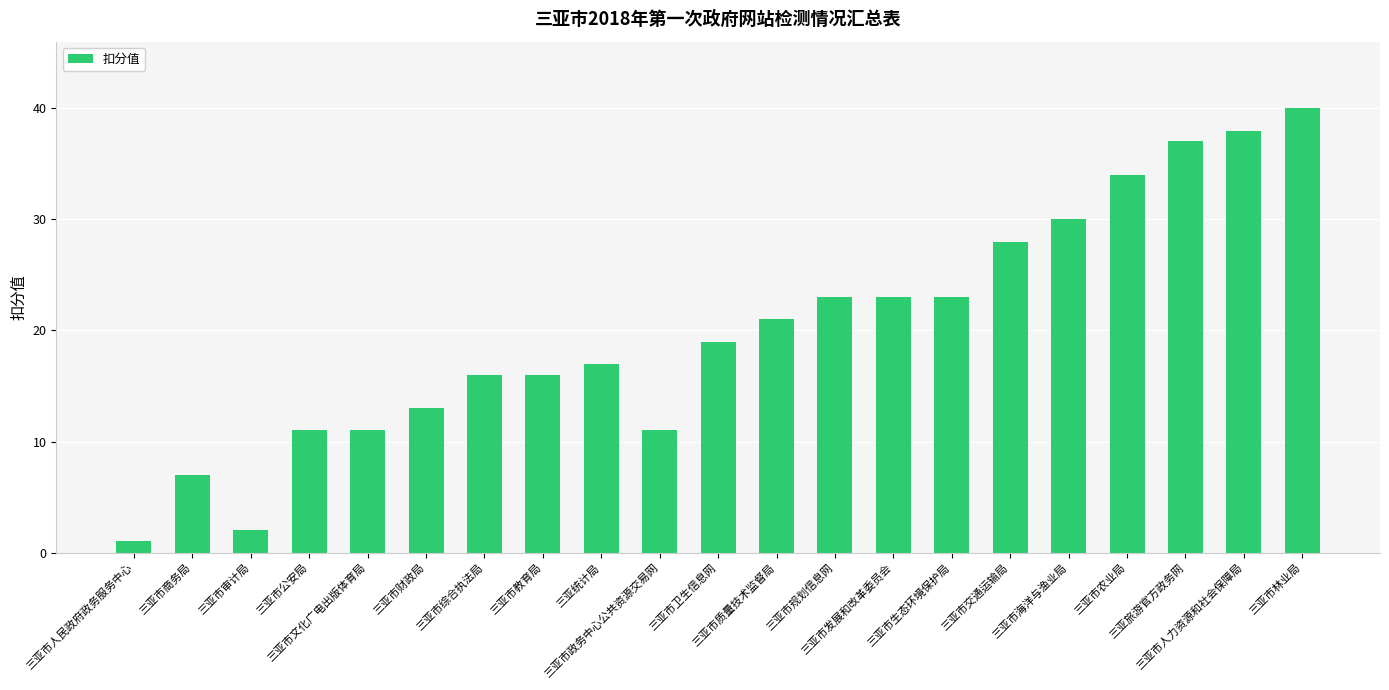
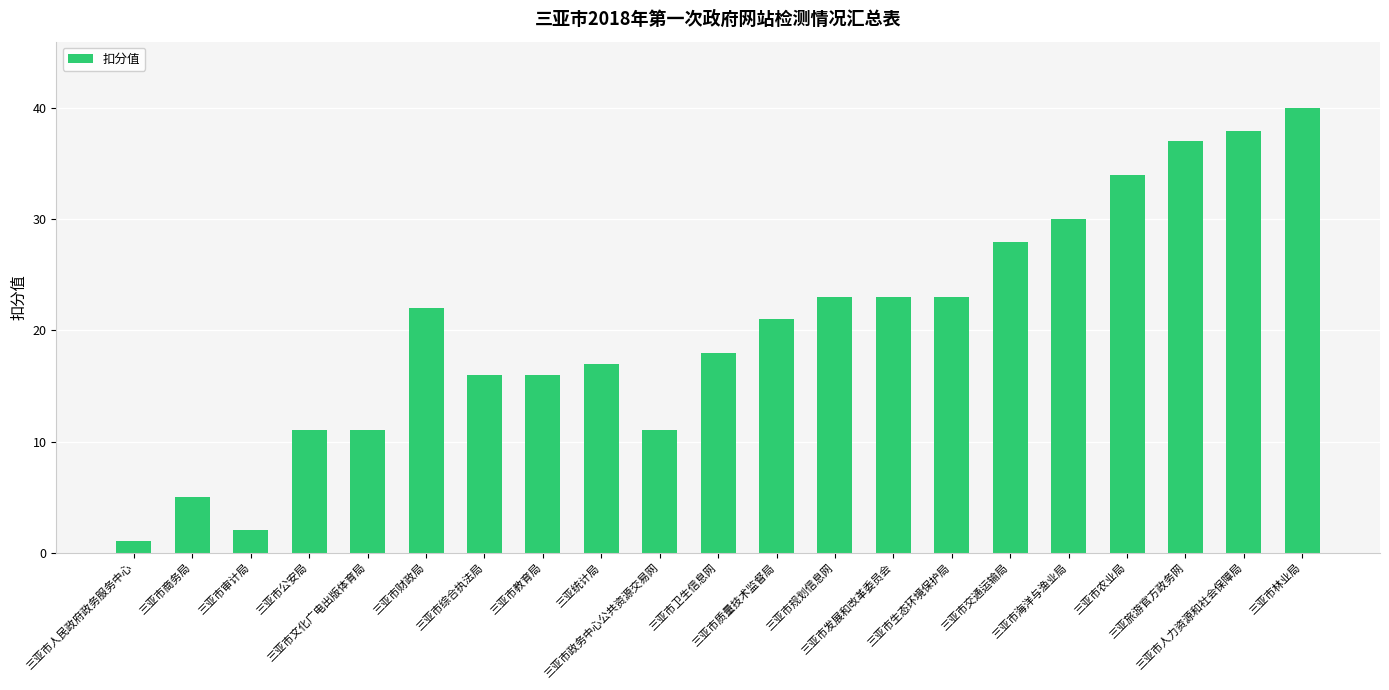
三亚市商务局: 7 -> 5
三亚市财政局: 13 -> 22
三亚市卫生信息网: 19 -> 18
